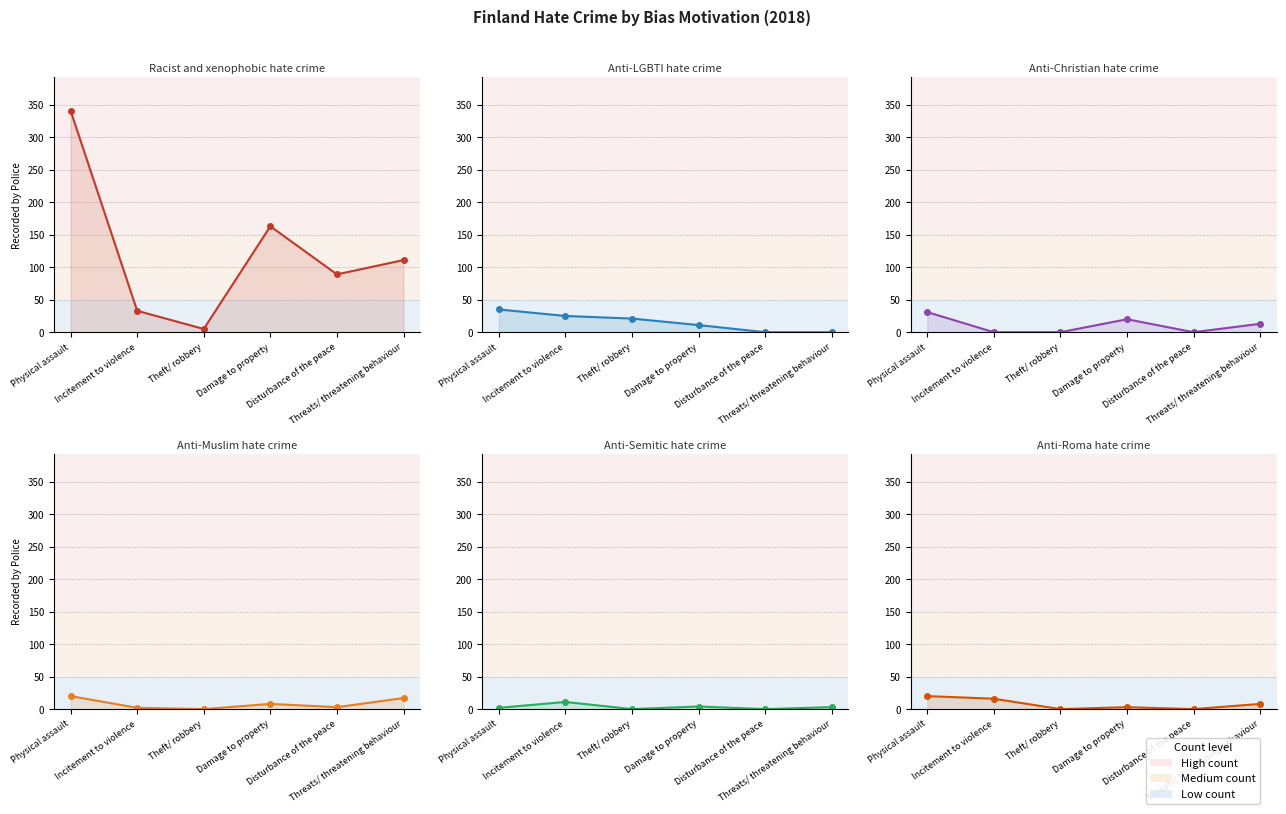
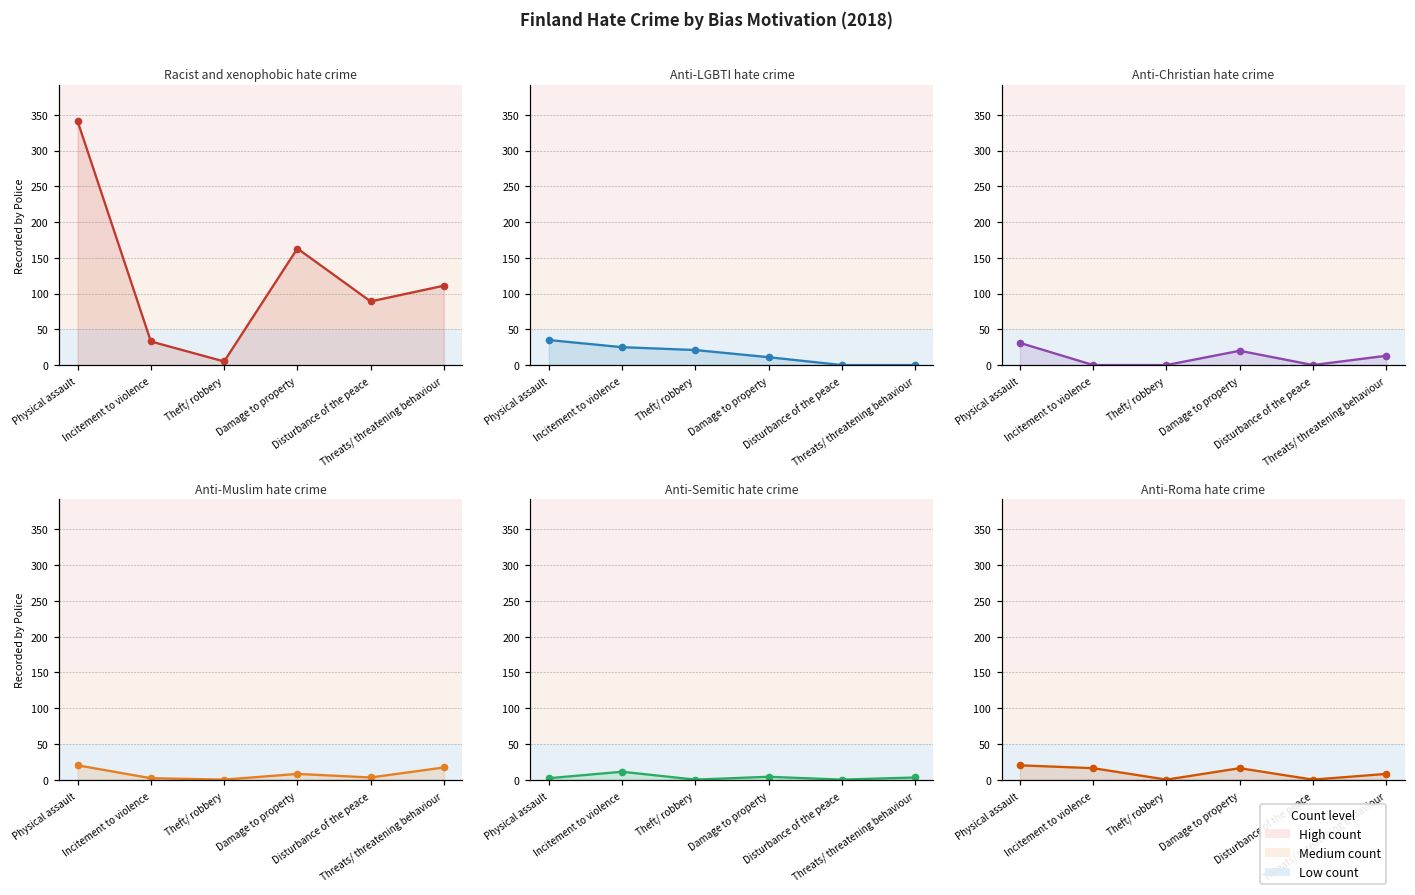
Anti-Roma hate crime, Damage to property: 0 -> 20
